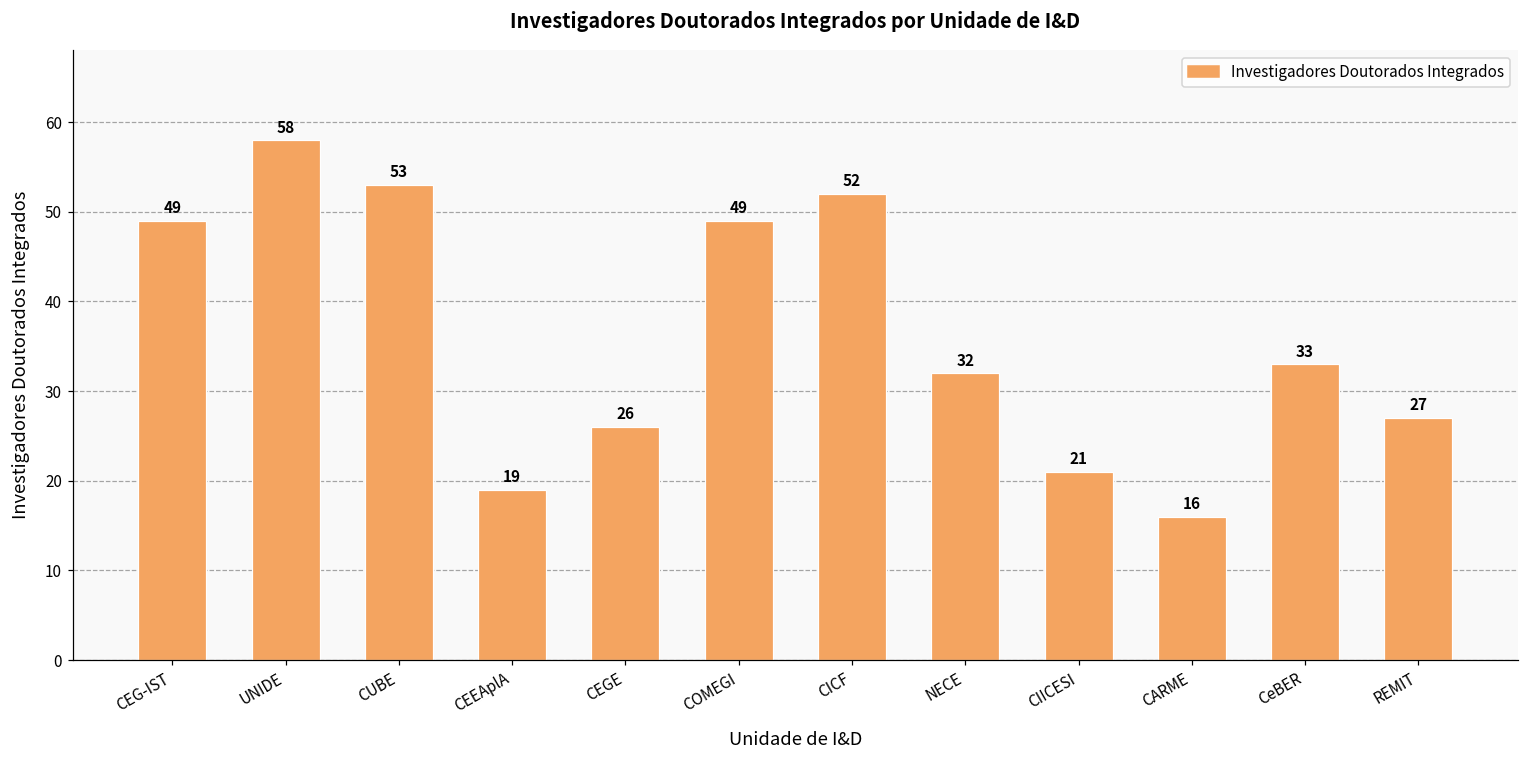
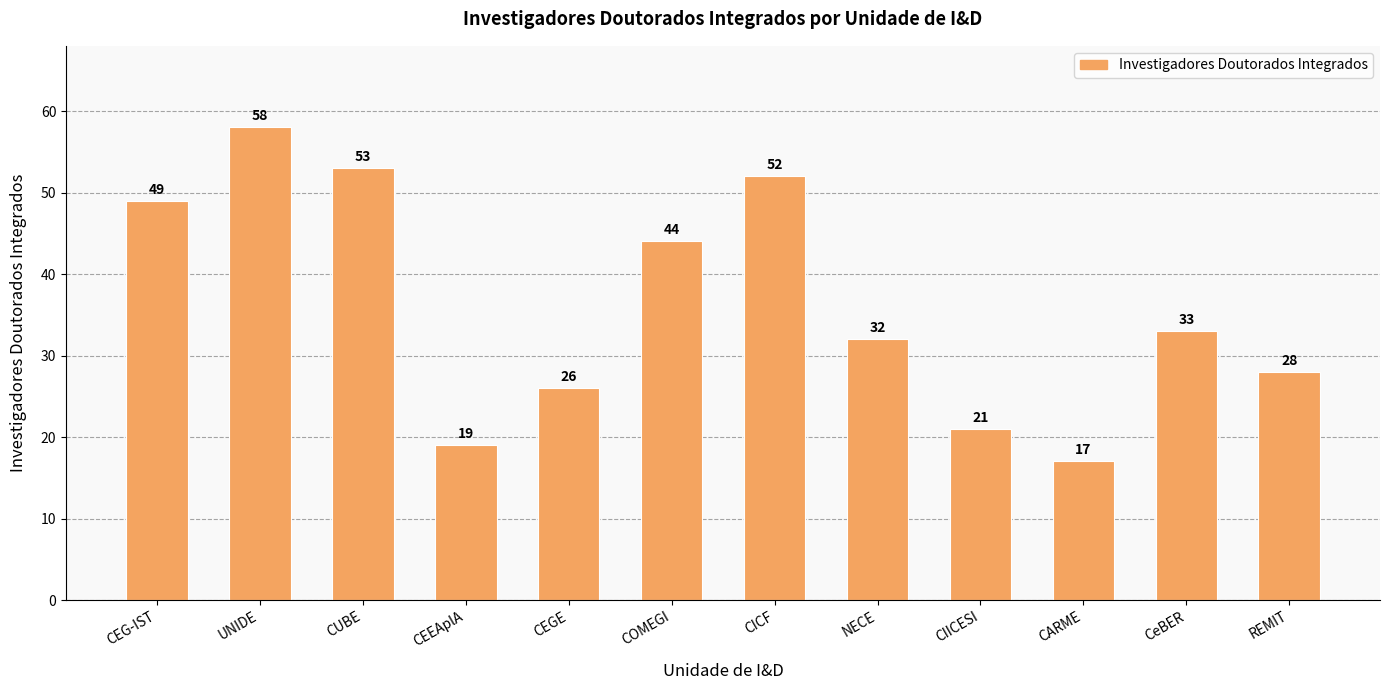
COMEGI: 49 -> 44
CARME: 16 -> 17
REMIT: 27 -> 28
